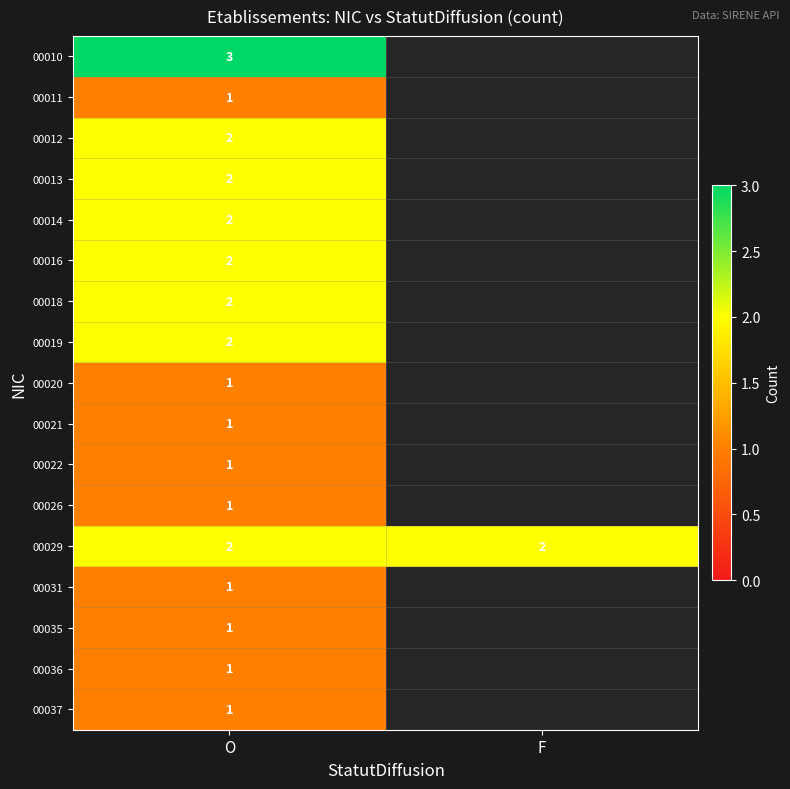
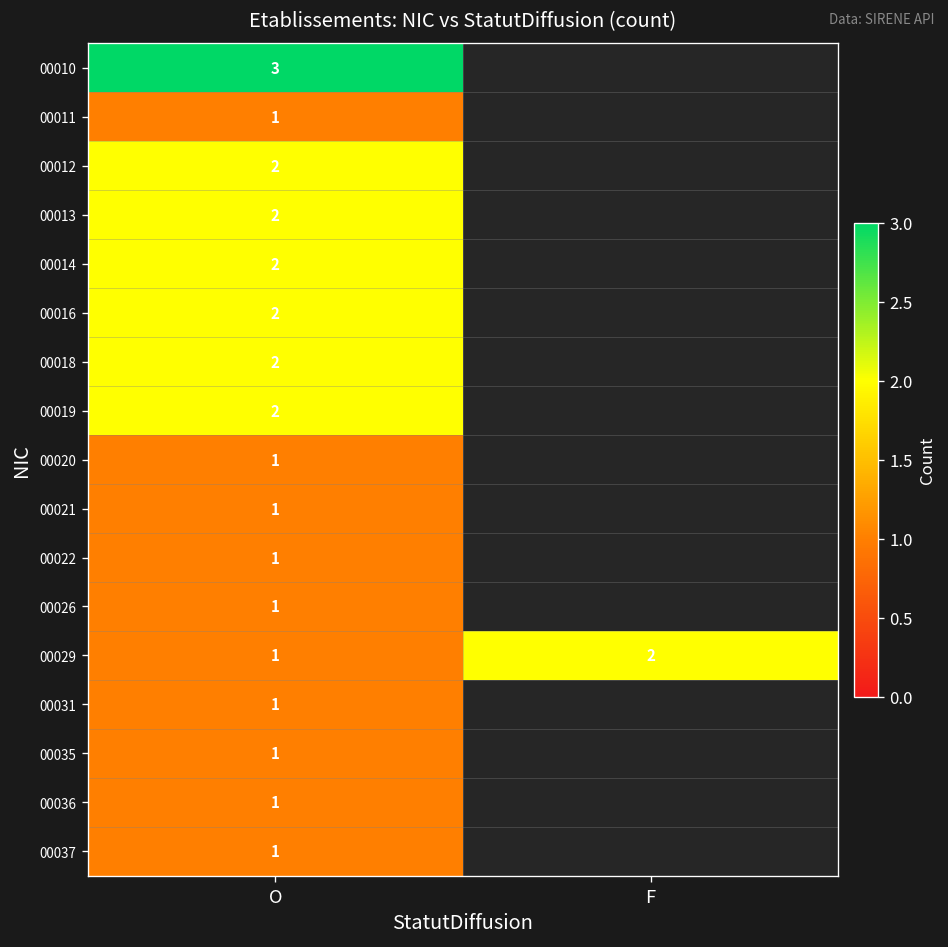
00029, O: 2 -> 1
